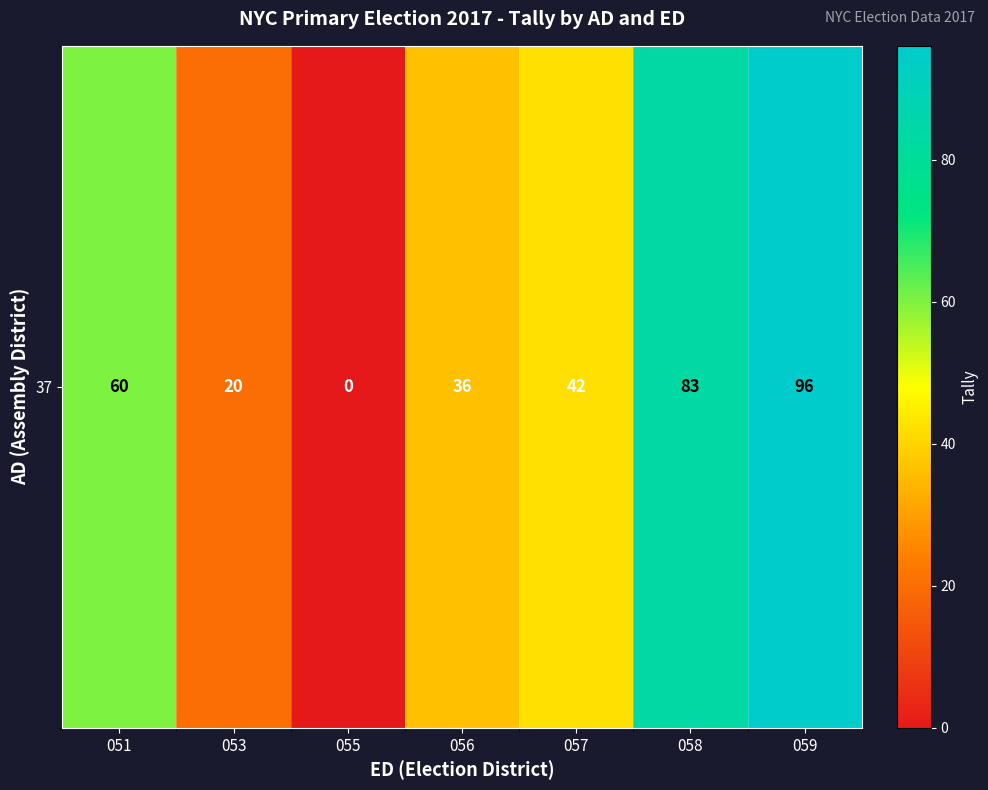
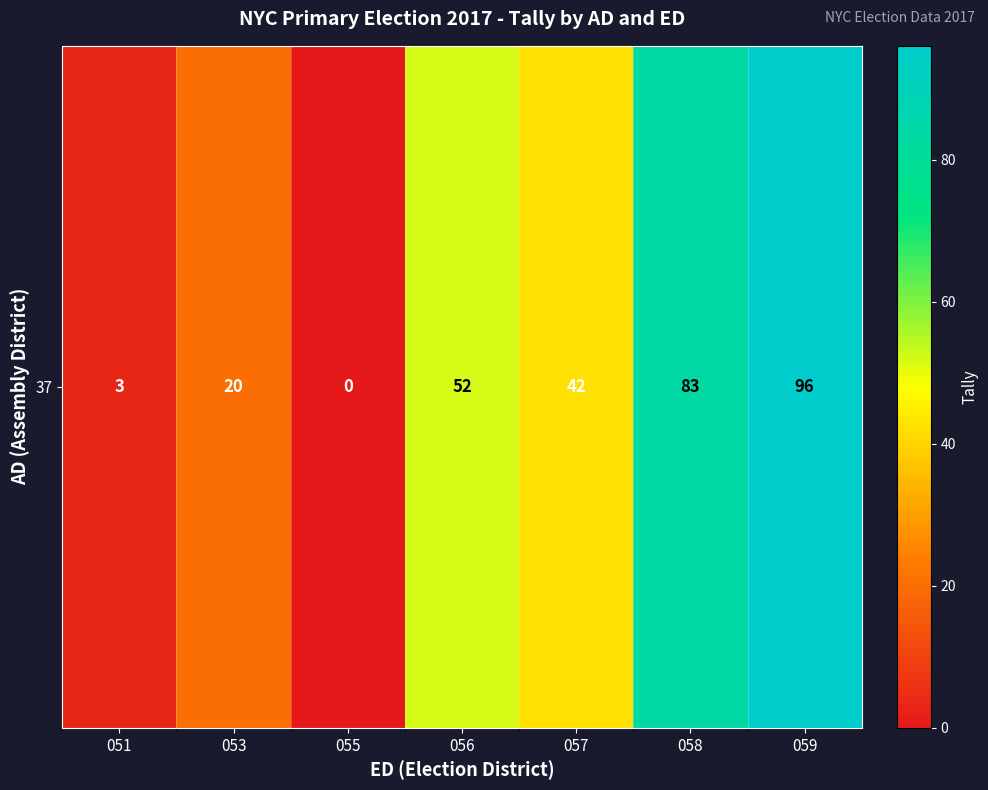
37, 051: 60 -> 3
37, 056: 36 -> 52
